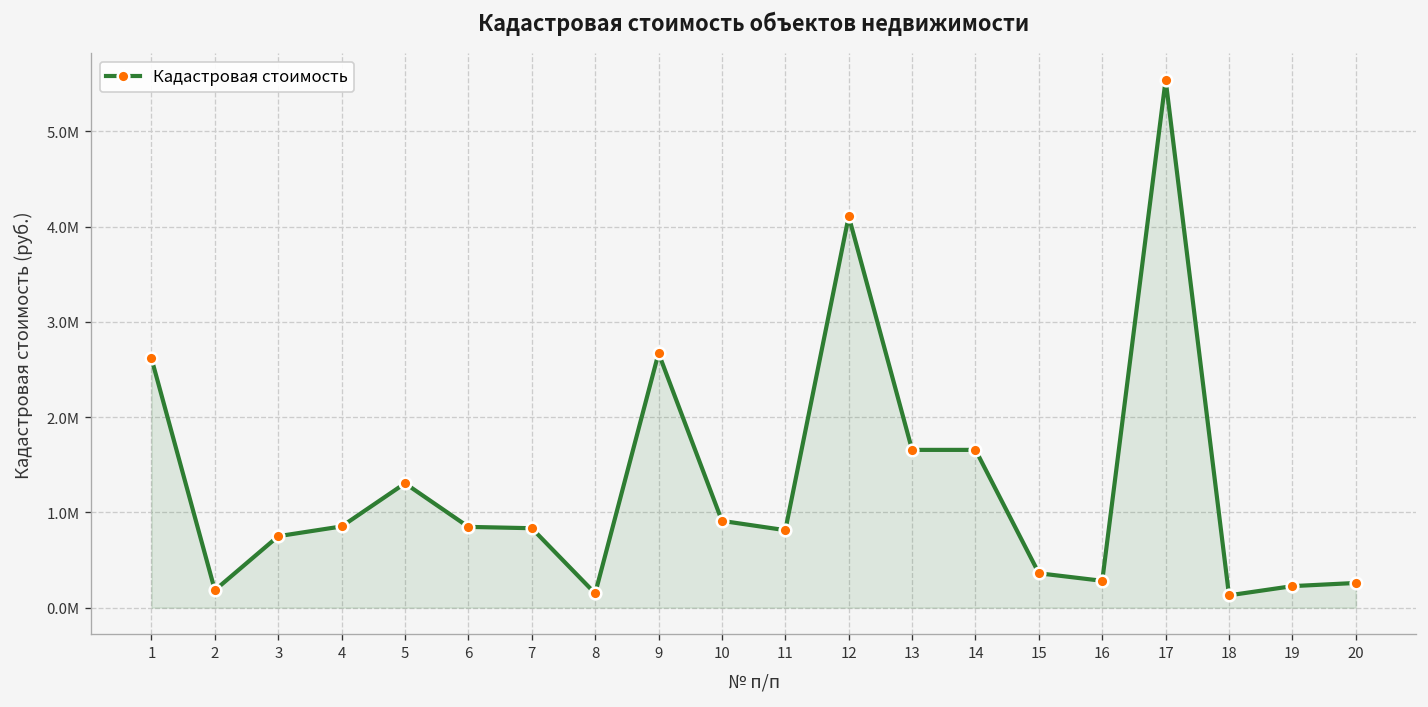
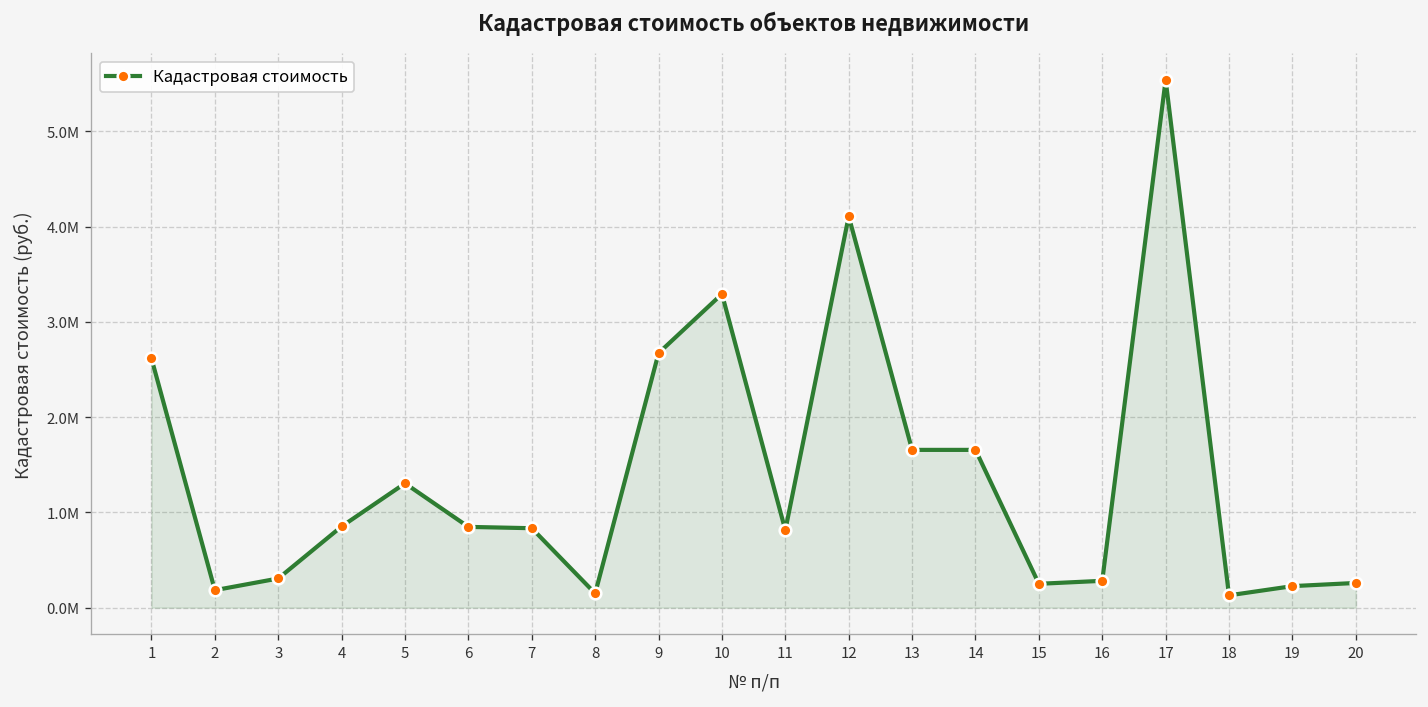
3: 700000 -> 300000
10: 900000 -> 3300000
15: 400000 -> 200000
